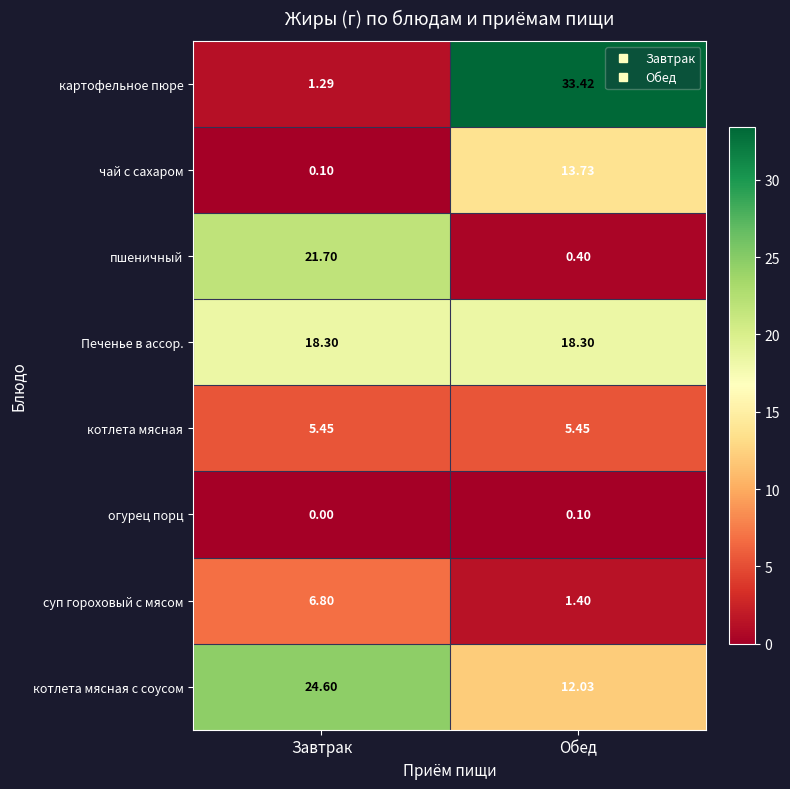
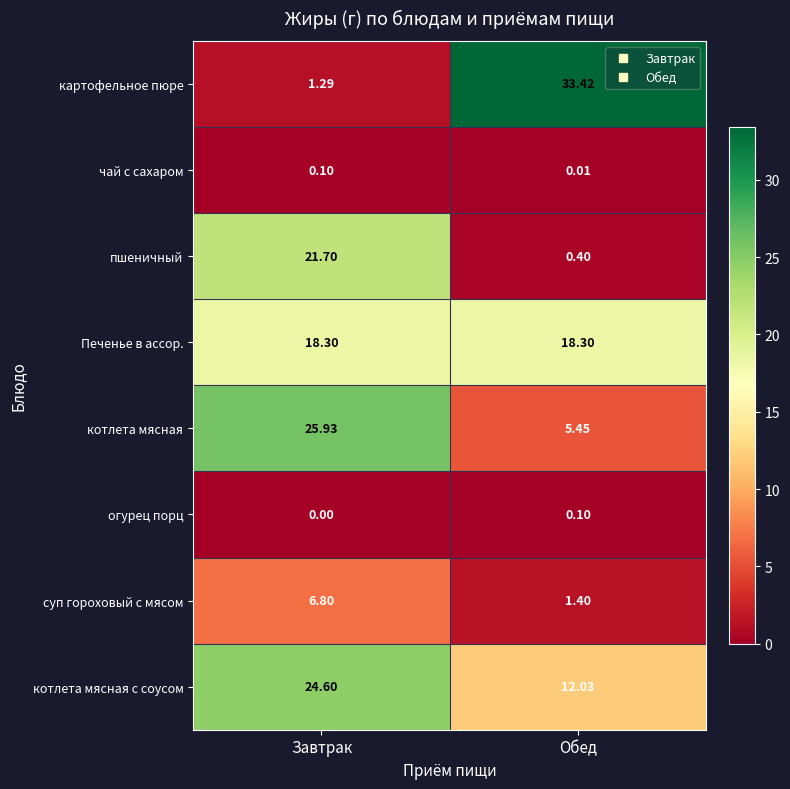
чай с сахаром, Обед: 13.73 -> 0.01
котлета мясная, Завтрак: 5.45 -> 25.93
